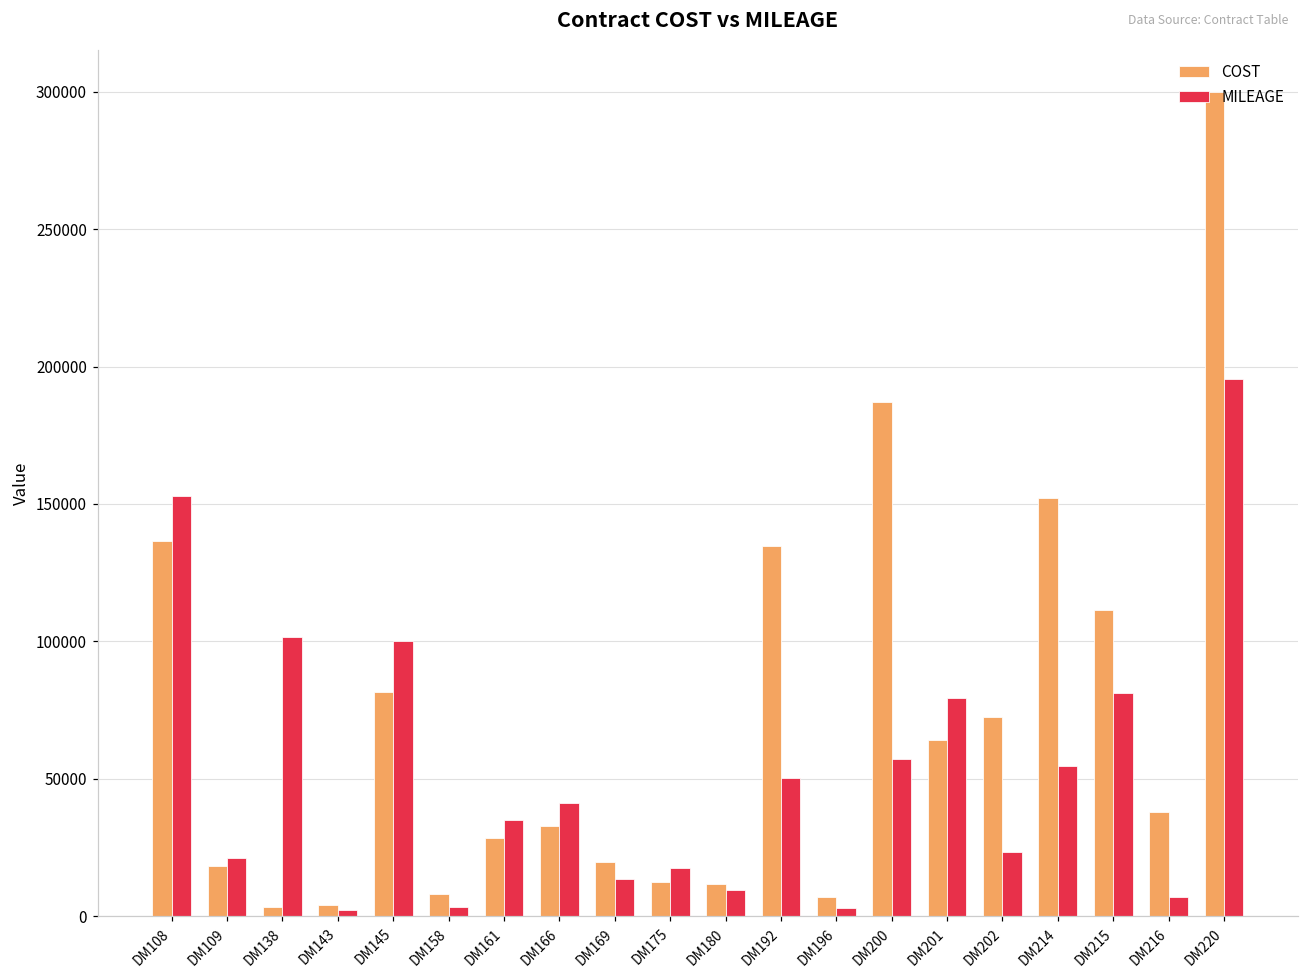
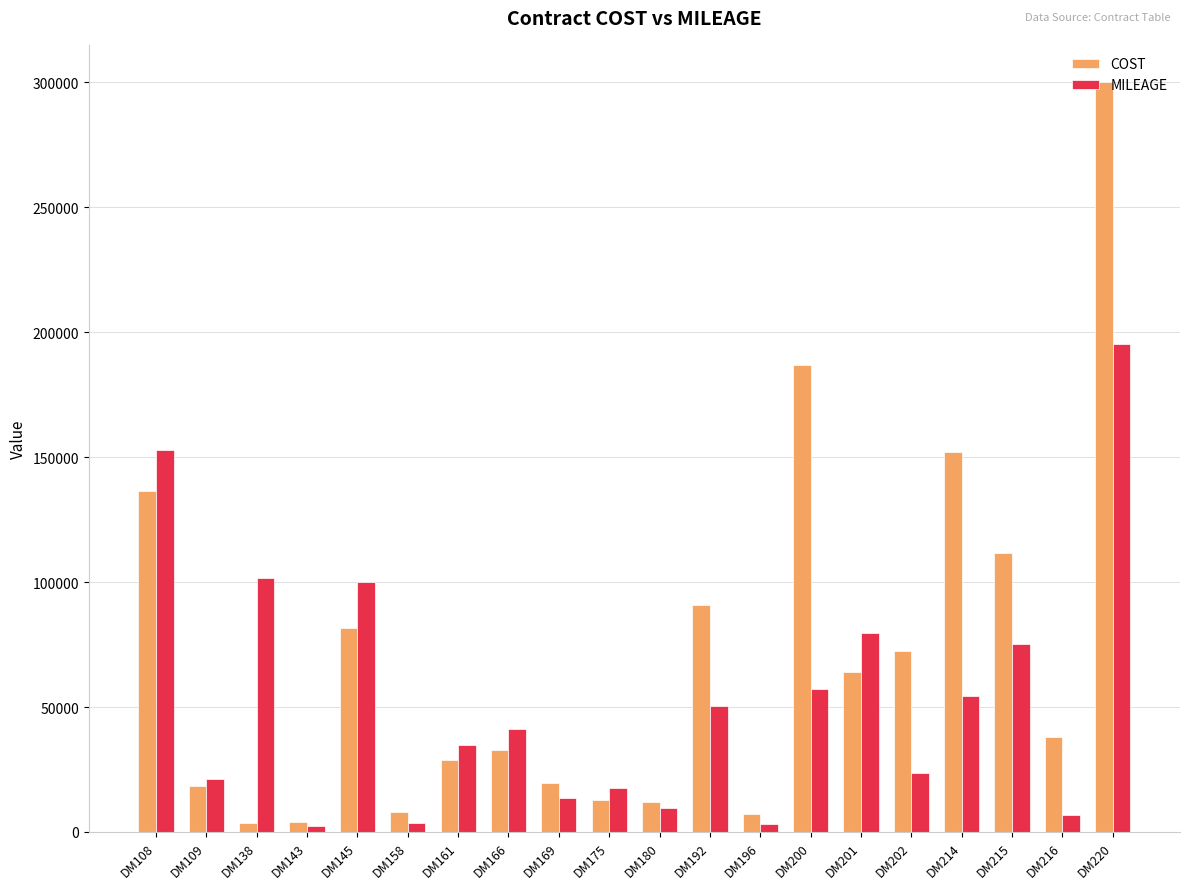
COST, DM192: 135000 -> 91000
MILEAGE, DM215: 81000 -> 75000
